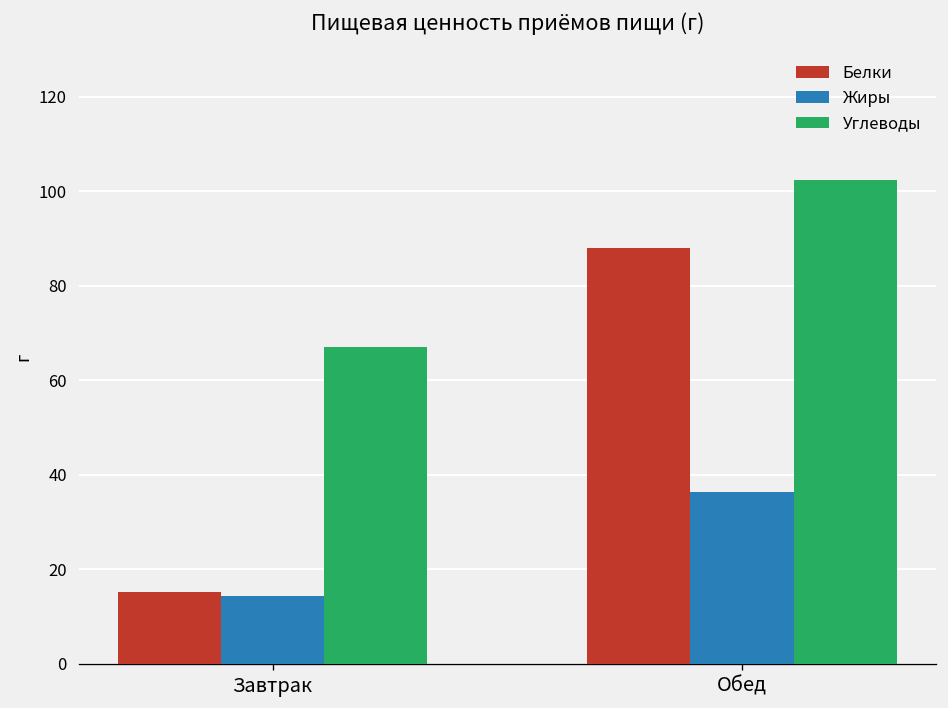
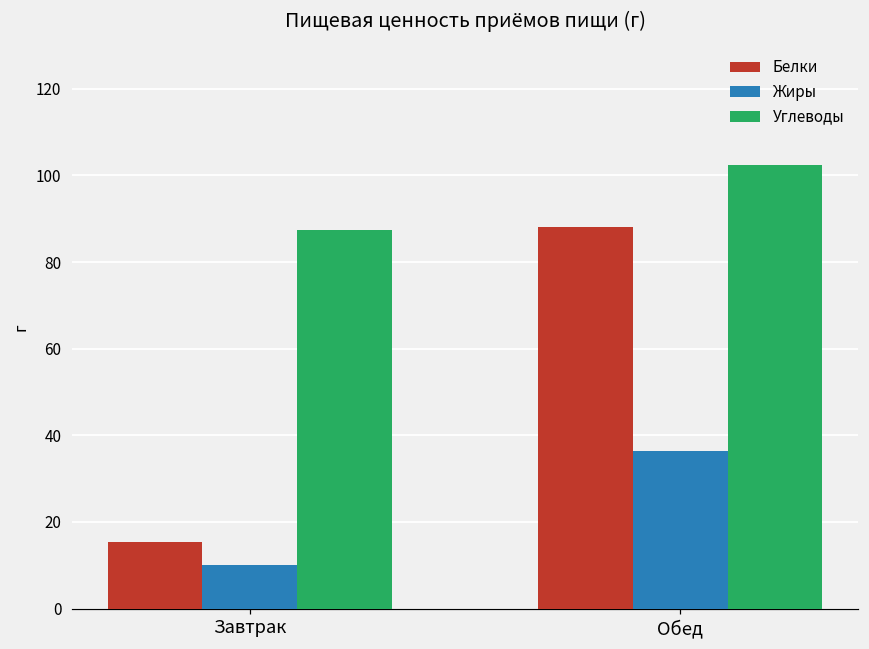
Жиры, Завтрак: 14 -> 10
Углеводы, Завтрак: 67 -> 87
